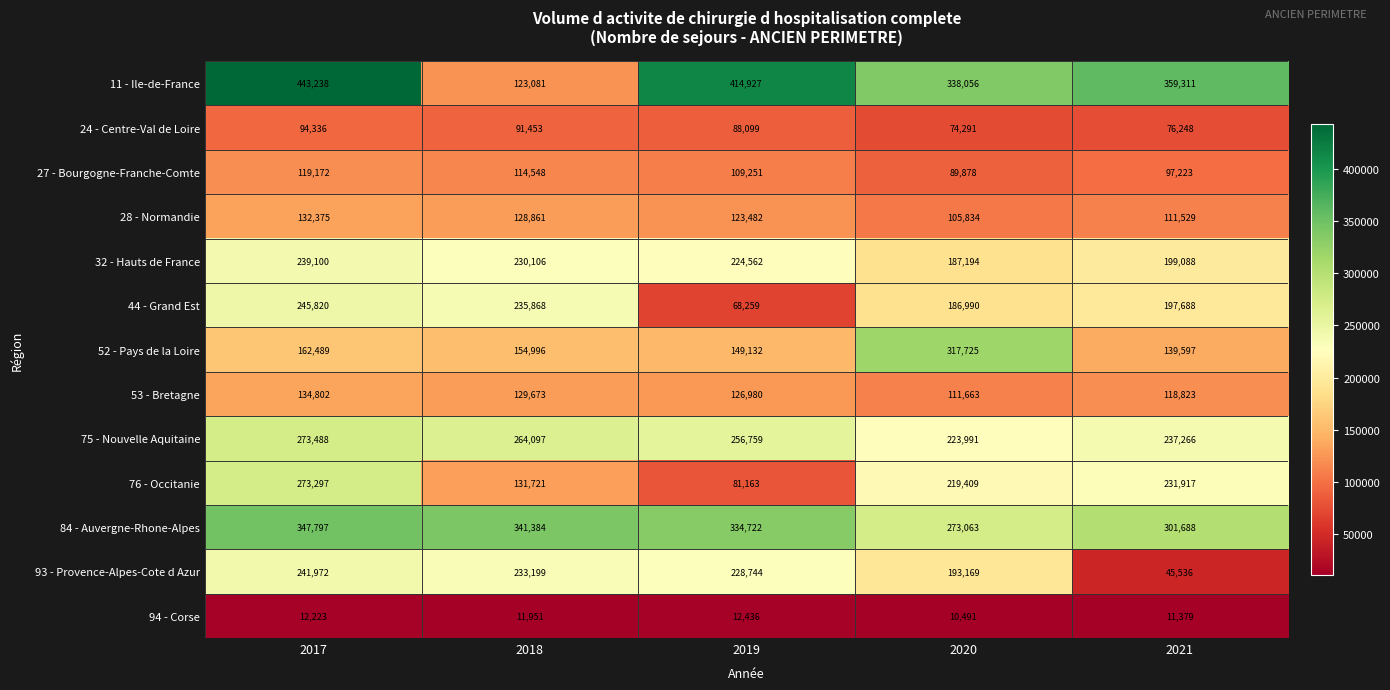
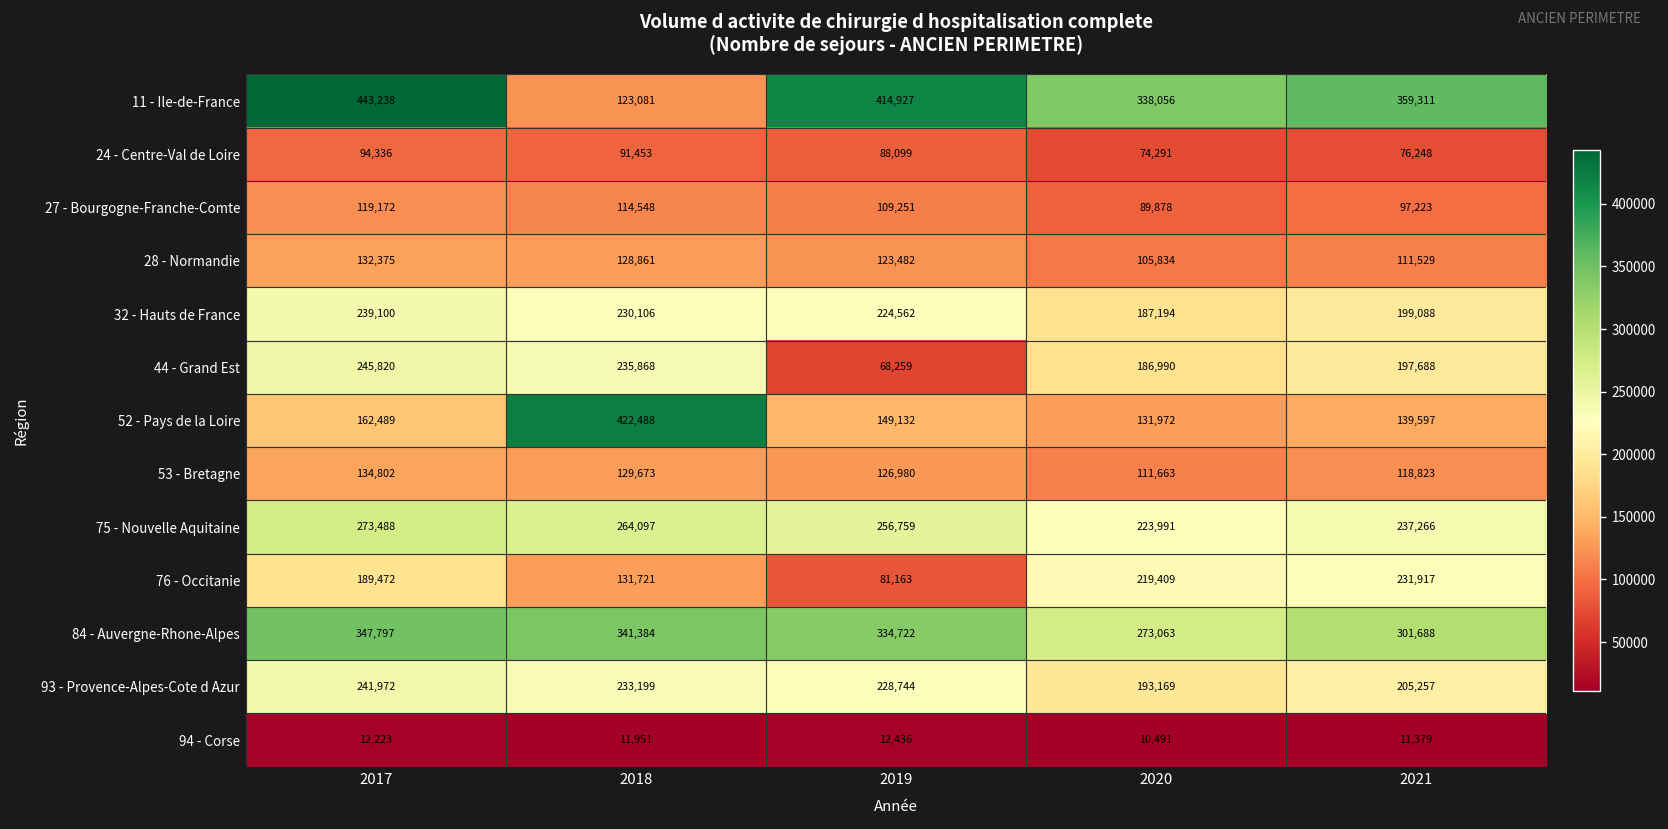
52 - Pays de la Loire, 2018: 154,996 -> 422,488
52 - Pays de la Loire, 2020: 317,725 -> 131,972
76 - Occitanie, 2017: 273,297 -> 189,472
93 - Provence-Alpes-Cote d Azur, 2021: 45,536 -> 205,257
